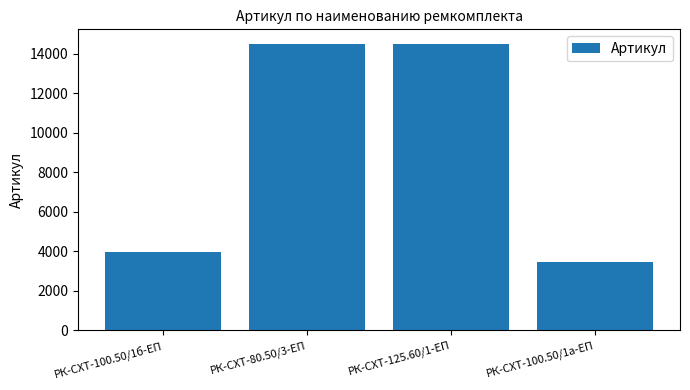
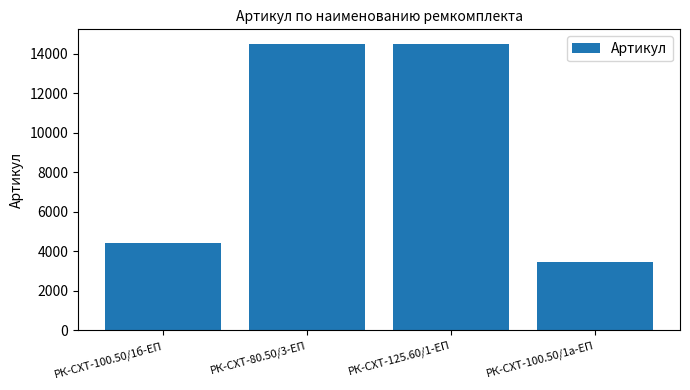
РК-СХТ-100.50/1б-ЕП: 4000 -> 4400
